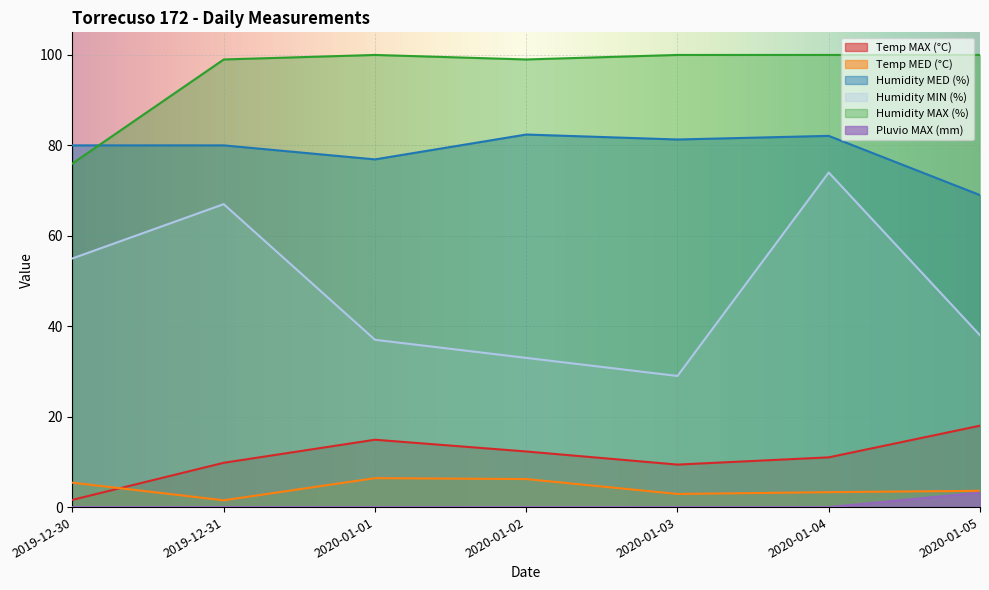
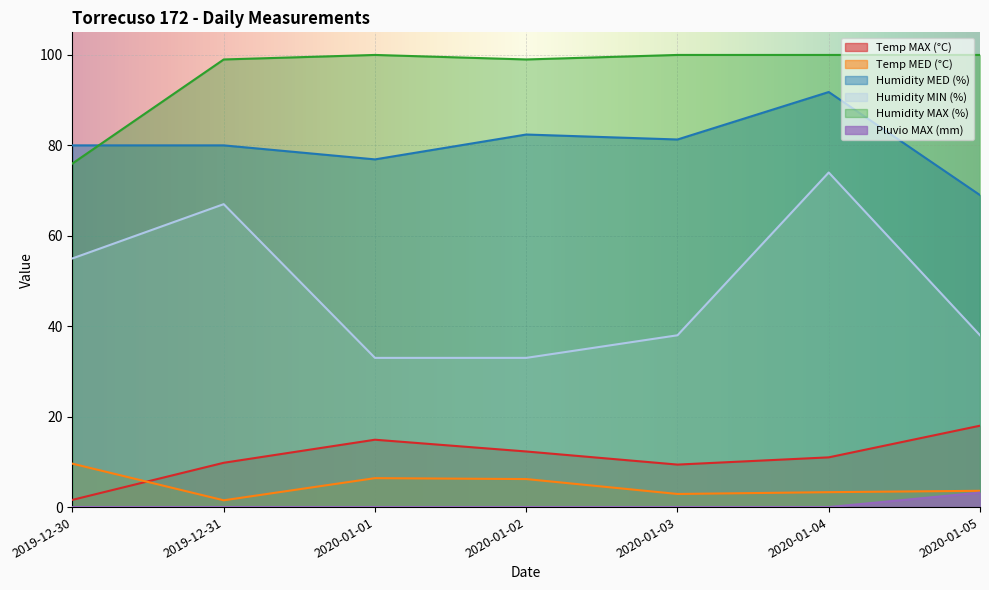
Temp MED (°C), 2019-12-30: 5 -> 10
Humidity MIN (%), 2020-01-01: 37 -> 33
Humidity MIN (%), 2020-01-03: 29 -> 38
Humidity MED (%), 2020-01-04: 82 -> 92
